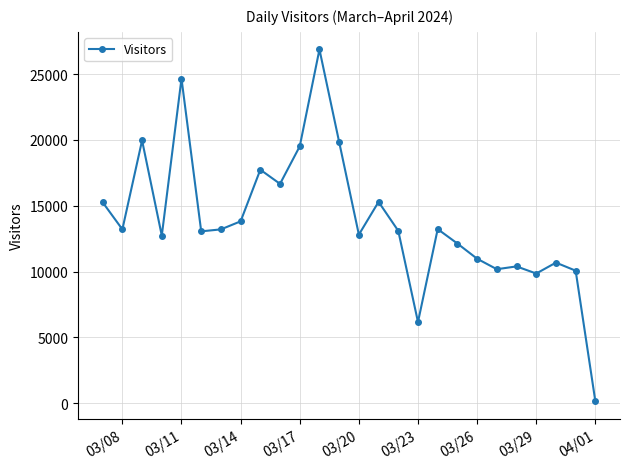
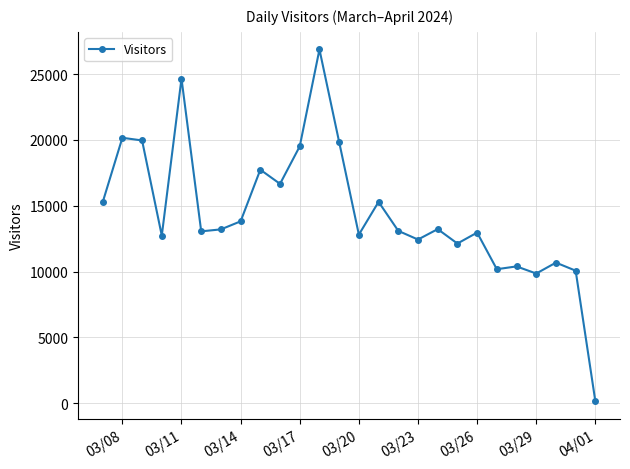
03/08: 13200 -> 20200
03/23: 6200 -> 12400
03/26: 11000 -> 13000
